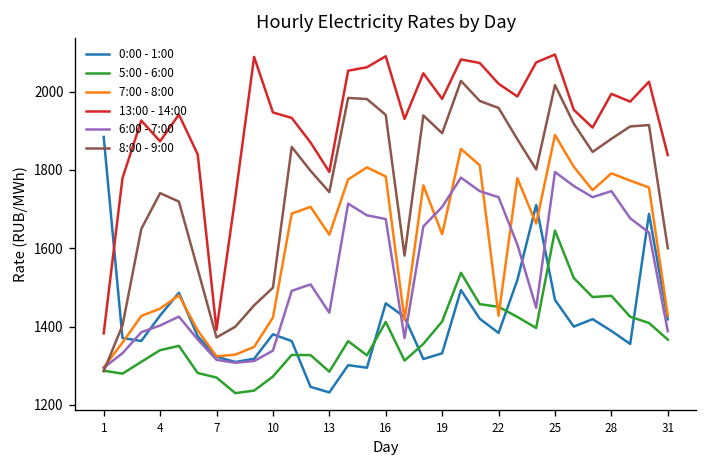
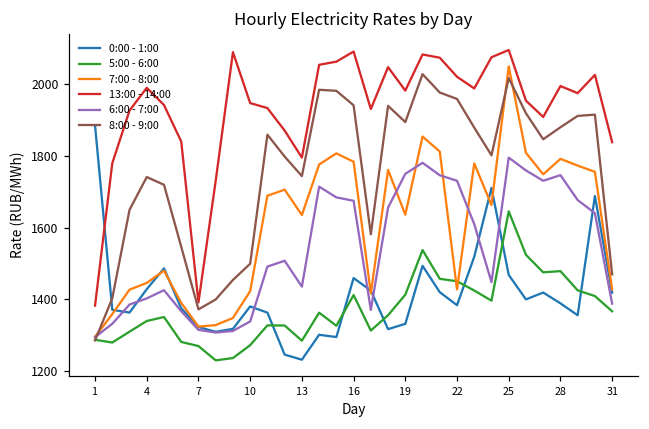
13:00 - 14:00, 4: 1870 -> 1990
6:00 - 7:00, 19: 1710 -> 1750
7:00 - 8:00, 25: 1890 -> 2050
8:00 - 9:00, 31: 1600 -> 1470
